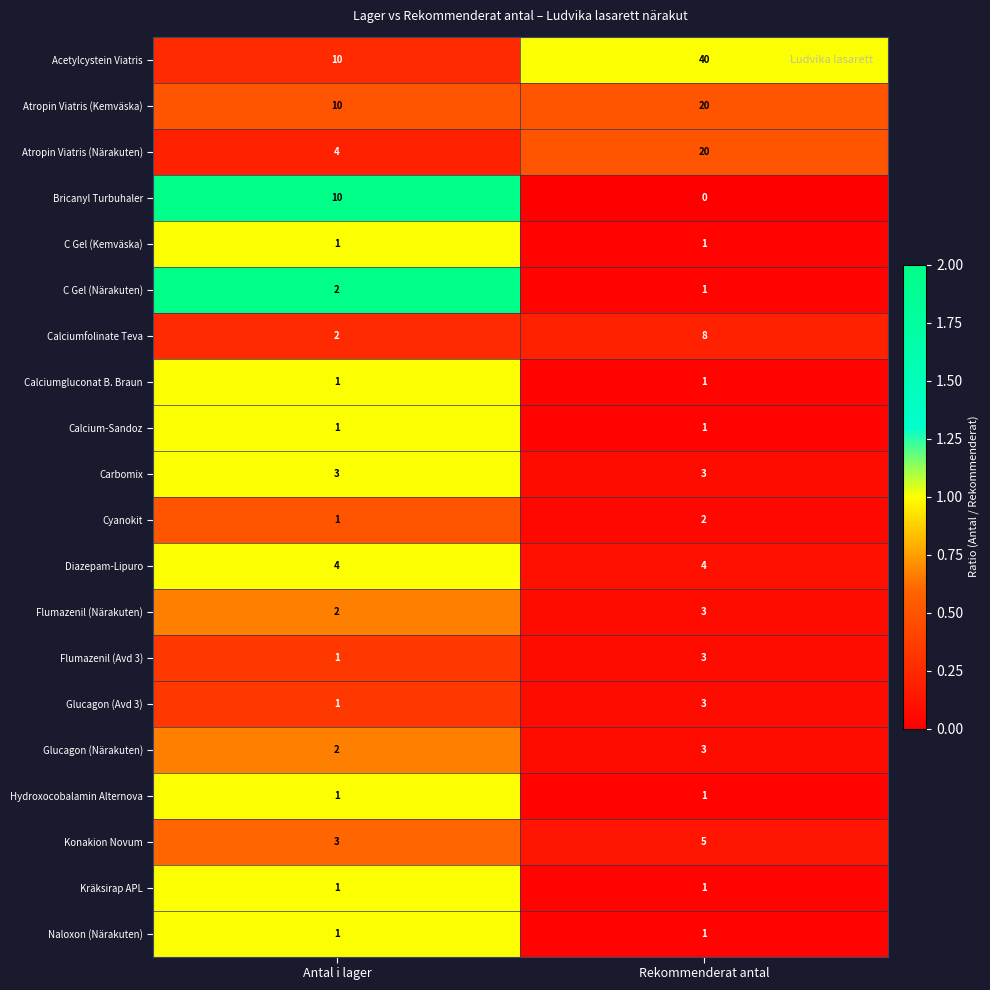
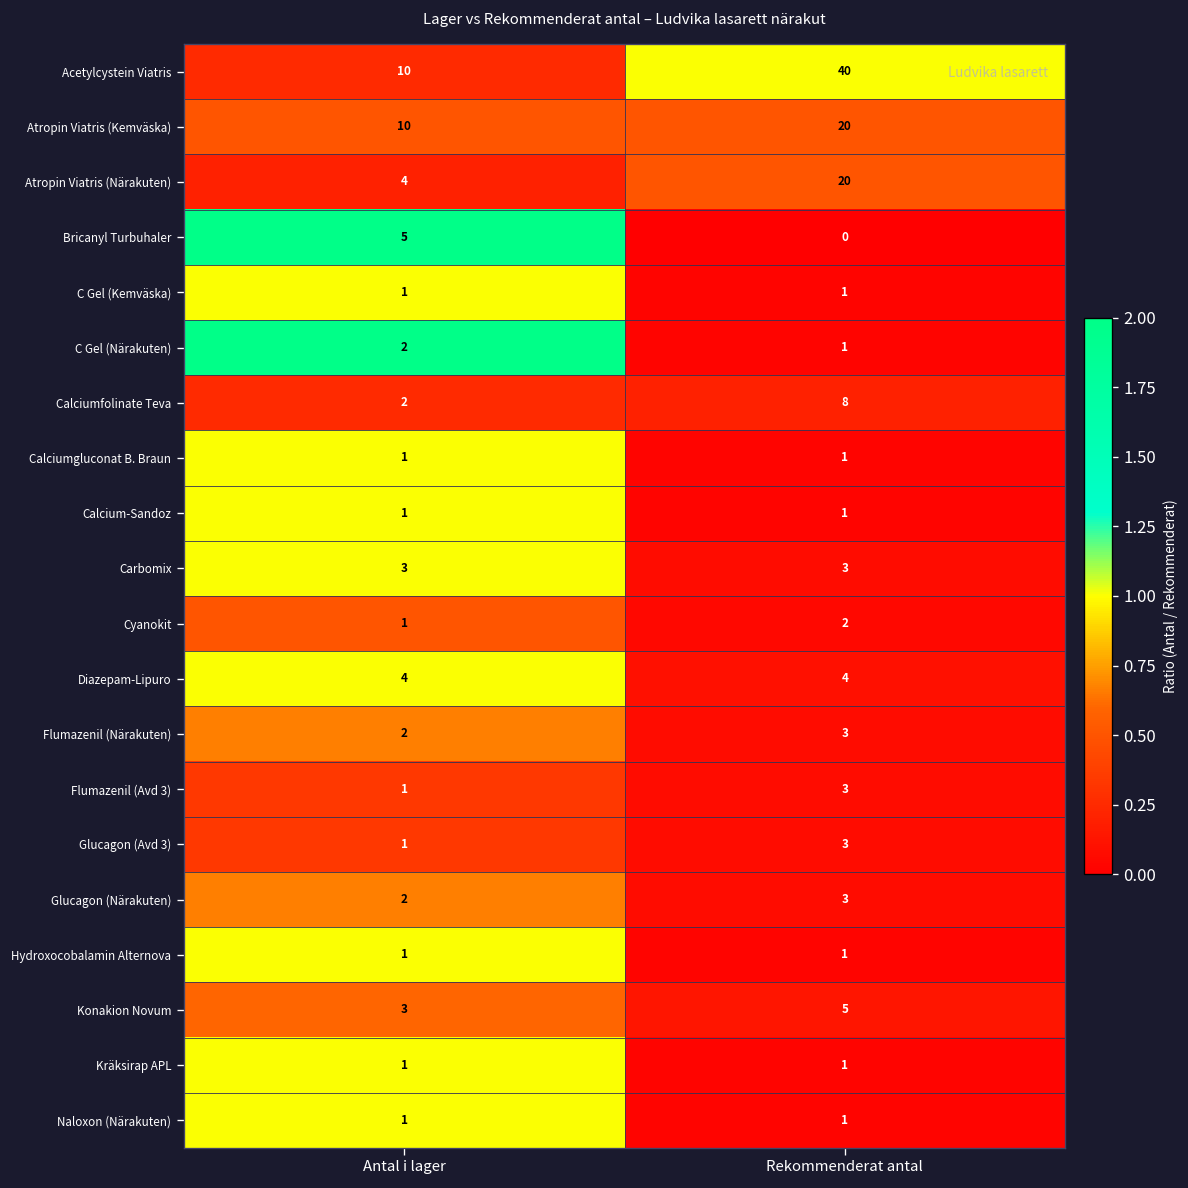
Bricanyl Turbuhaler, Antal i lager: 10 -> 5
